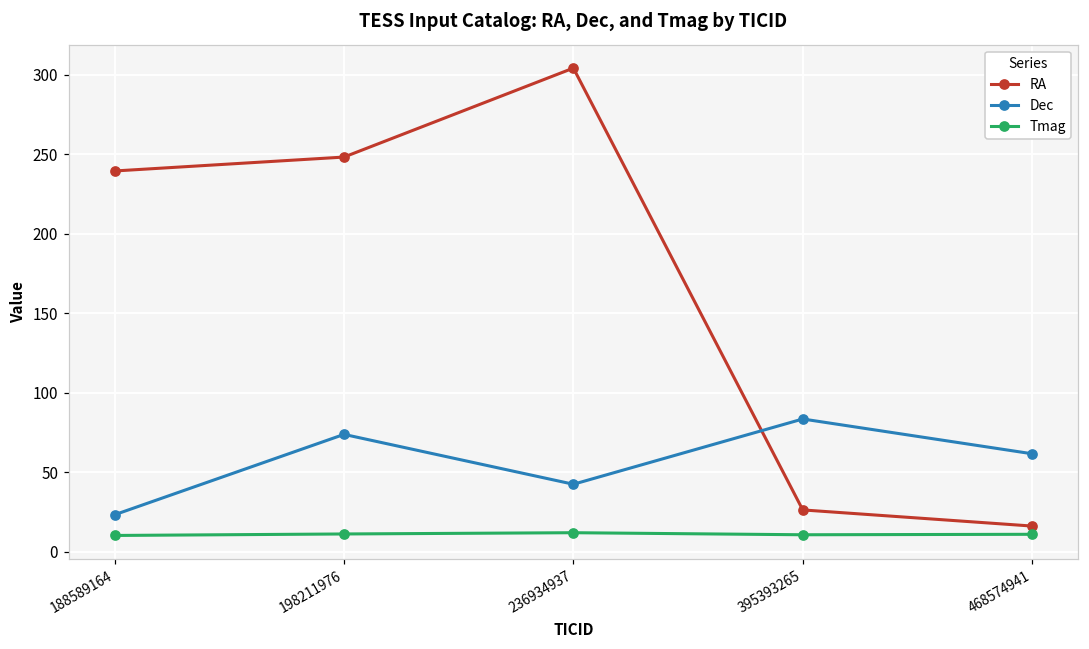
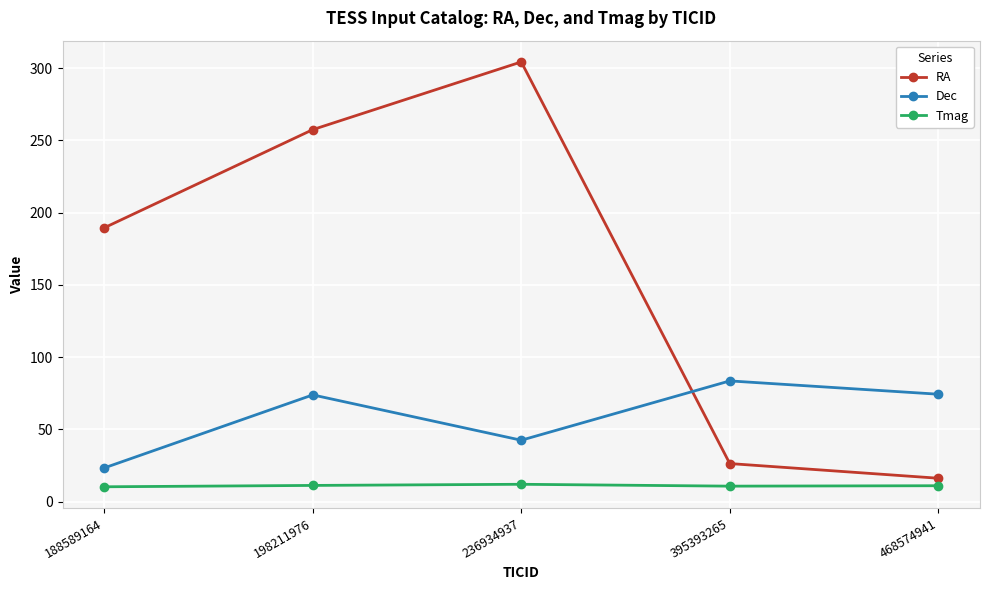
RA, 188589164: 240 -> 189
RA, 198211976: 248 -> 257
Dec, 468574941: 62 -> 74
